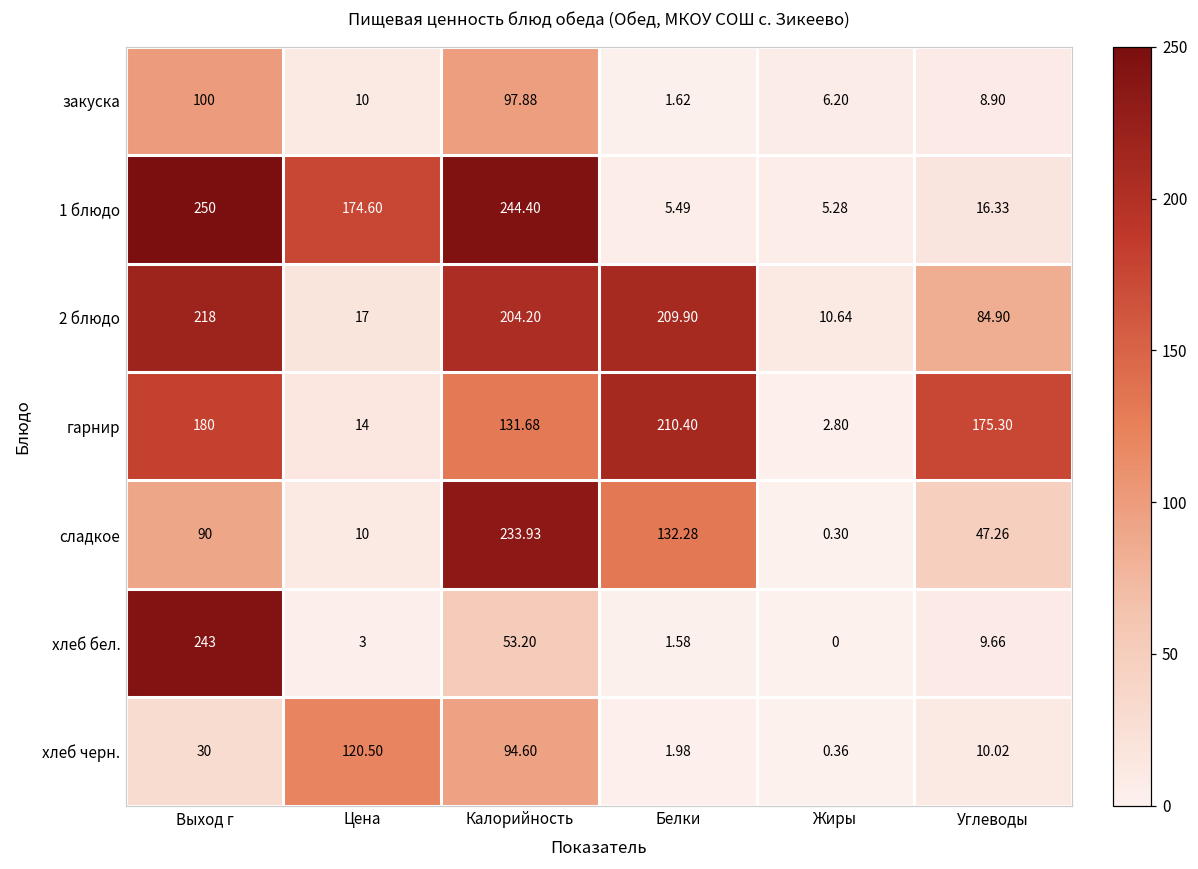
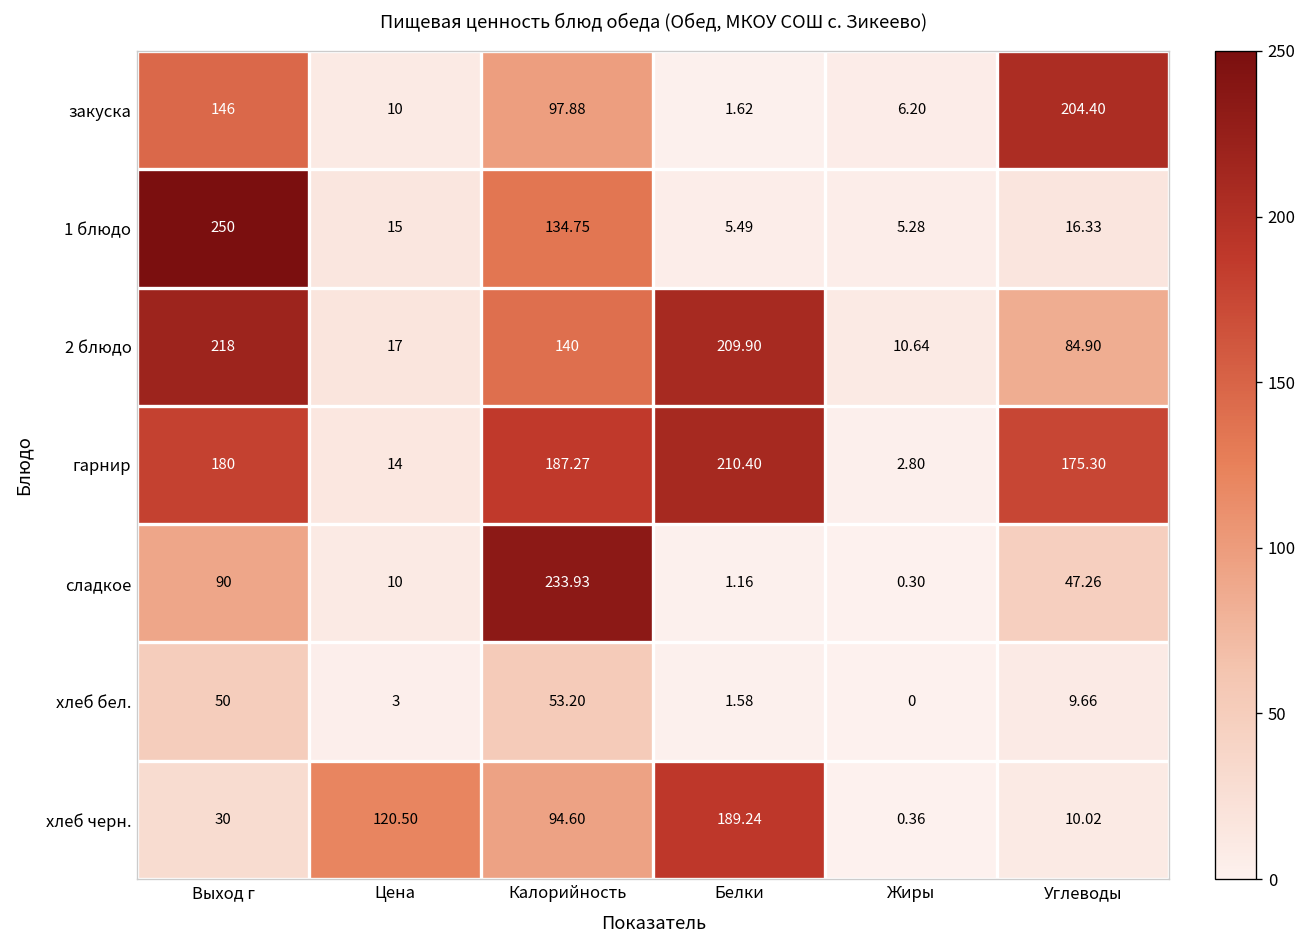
закуска, Выход г: 100 -> 146
закуска, Углеводы: 8.90 -> 204.40
1 блюдо, Цена: 174.60 -> 15
1 блюдо, Калорийность: 244.40 -> 134.75
2 блюдо, Калорийность: 204.20 -> 140
гарнир, Калорийность: 131.68 -> 187.27
сладкое, Белки: 132.28 -> 1.16
хлеб бел., Выход г: 243 -> 50
хлеб черн., Белки: 1.98 -> 189.24
